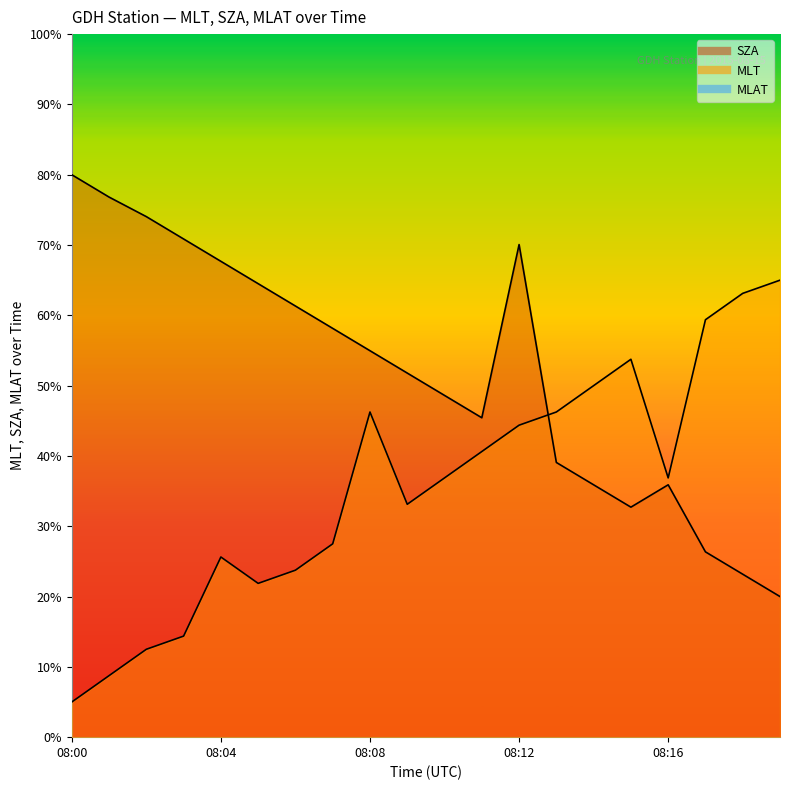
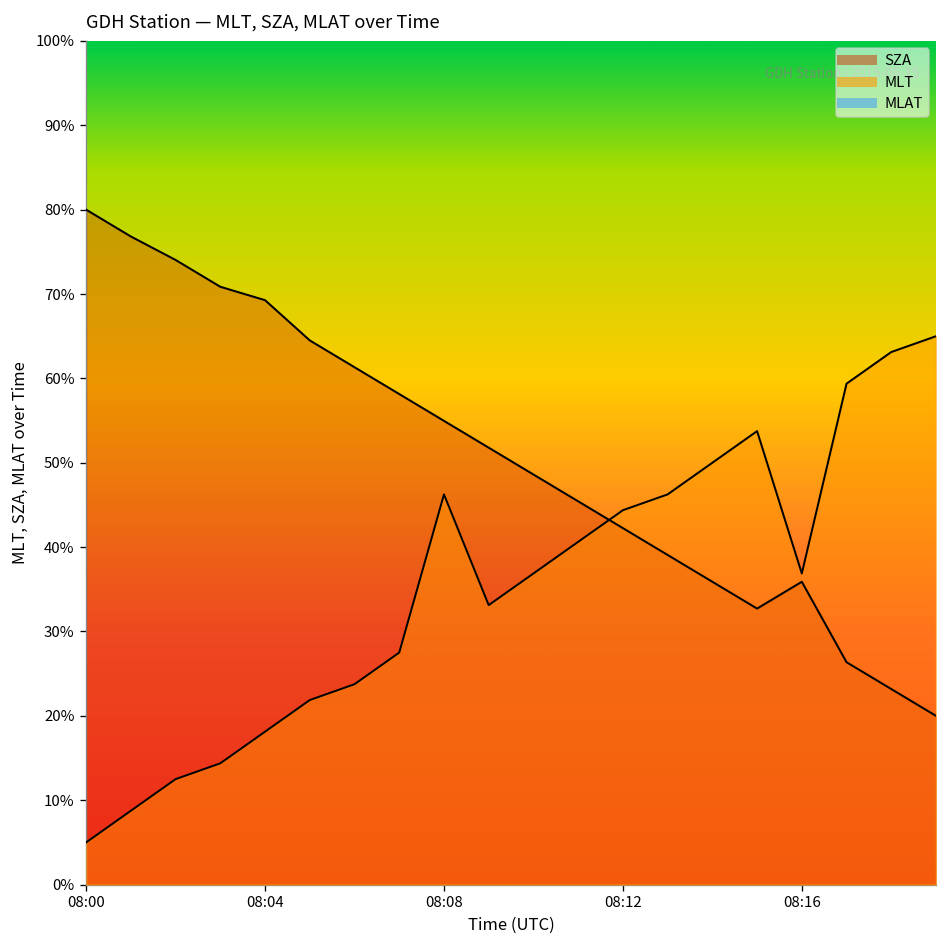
SZA, 08:04: 68% -> 69%
MLT, 08:04: 26% -> 18%
SZA, 08:12: 70% -> 42%
